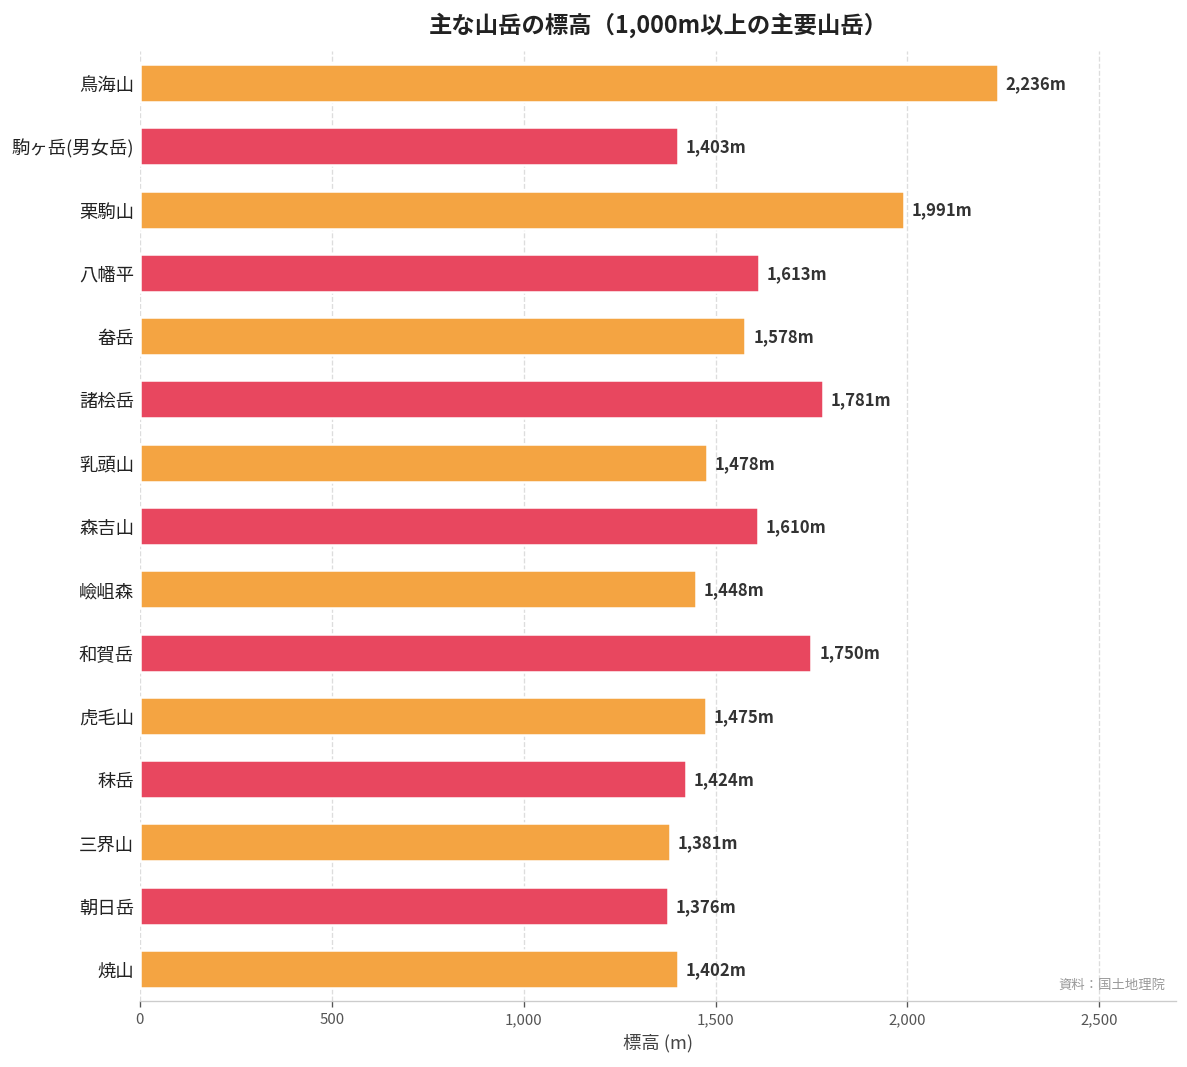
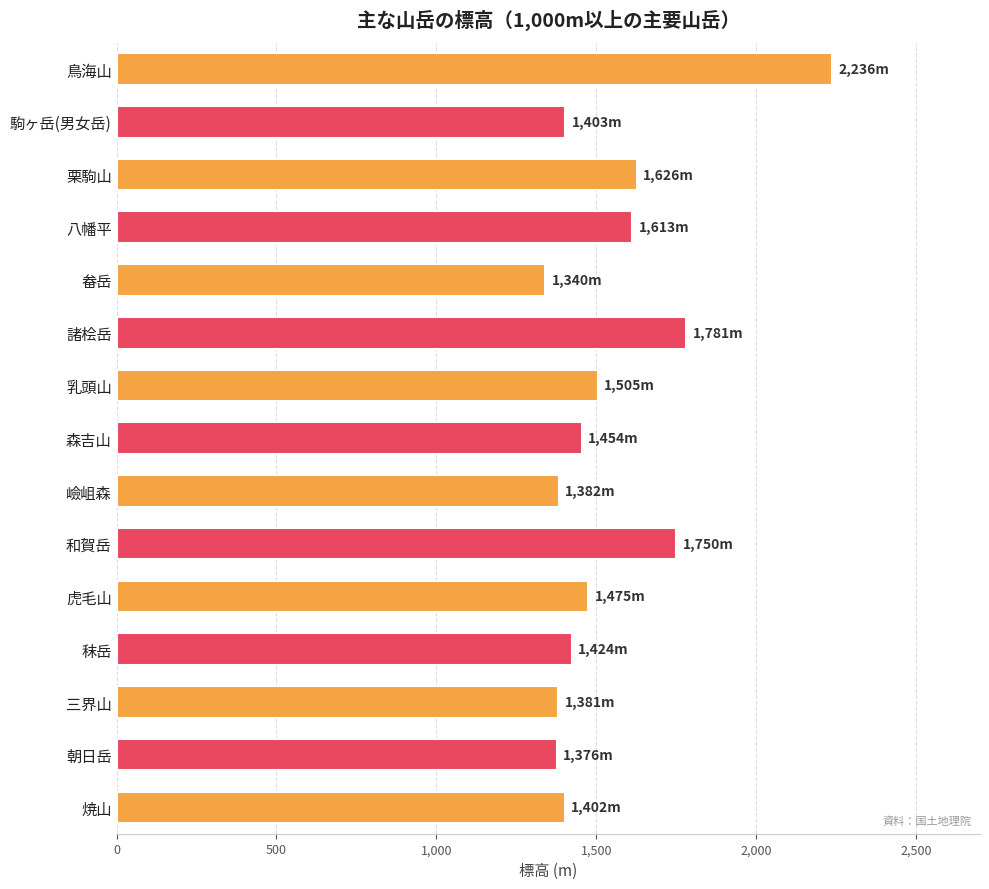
栗駒山: 1,991m -> 1,626m
畚岳: 1,578m -> 1,340m
乳頭山: 1,478m -> 1,505m
森吉山: 1,610m -> 1,454m
嶮岨森: 1,448m -> 1,382m
